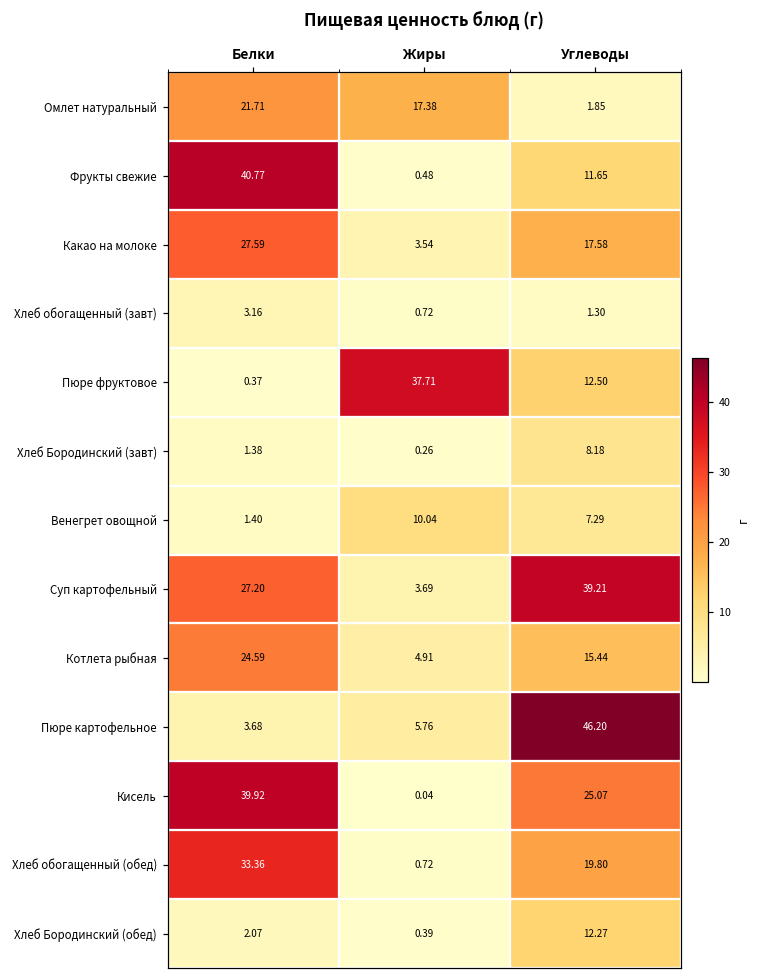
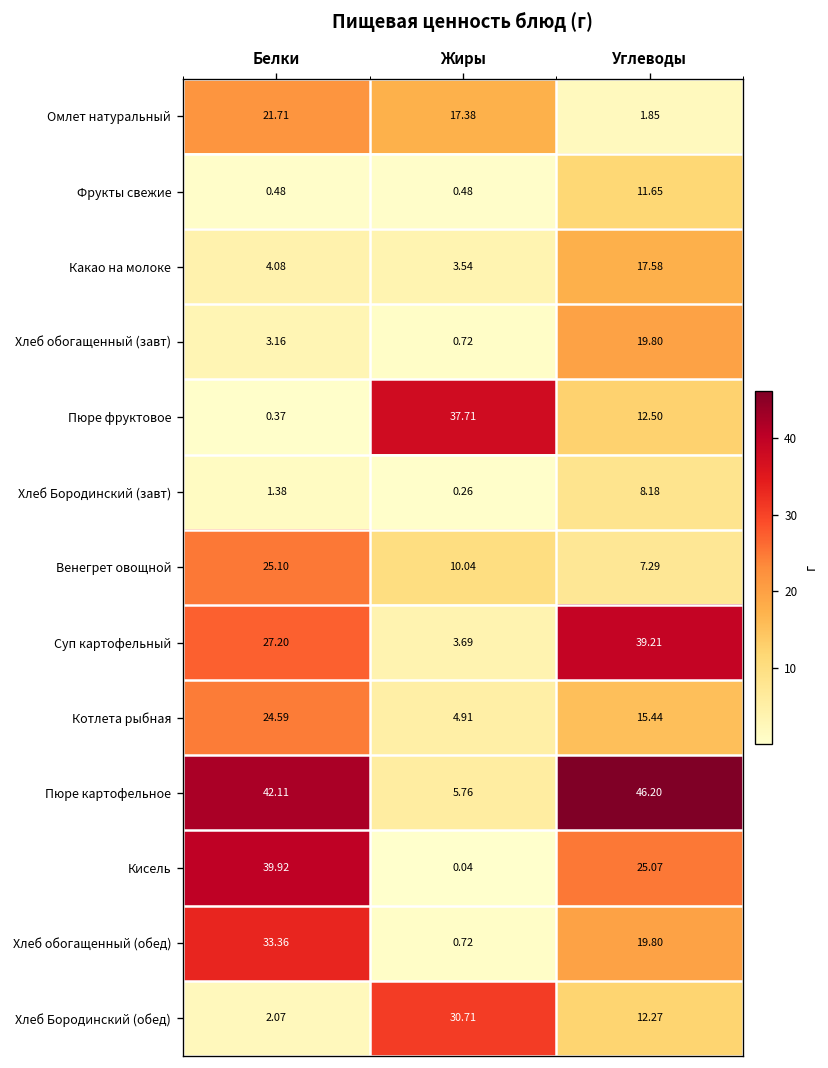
Фрукты свежие, Белки: 40.77 -> 0.48
Какао на молоке, Белки: 27.59 -> 4.08
Хлеб обогащенный (завт), Углеводы: 1.30 -> 19.80
Венегрет овощной, Белки: 1.40 -> 25.10
Пюре картофельное, Белки: 3.68 -> 42.11
Хлеб Бородинский (обед), Жиры: 0.39 -> 30.71
